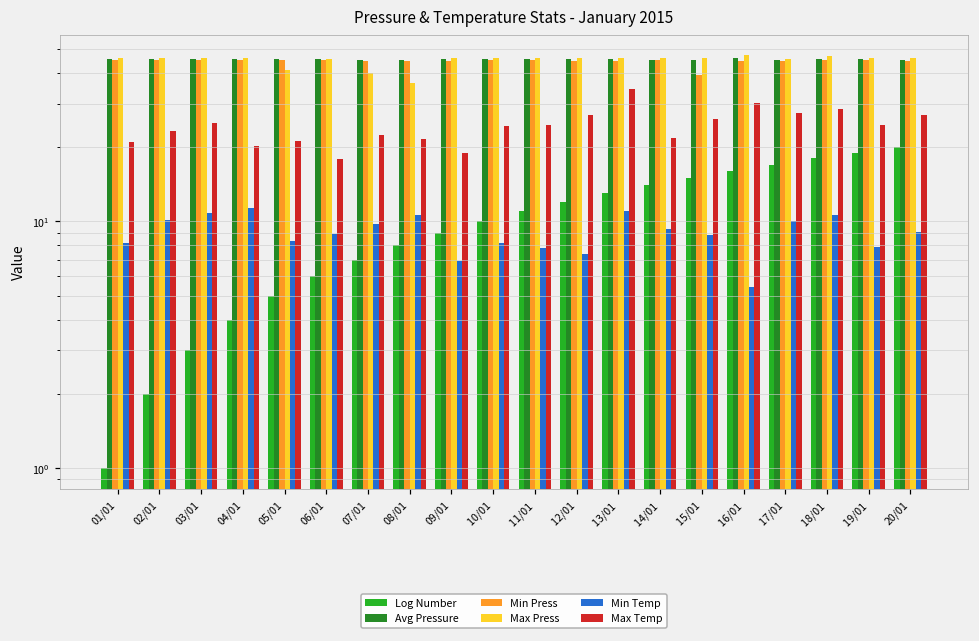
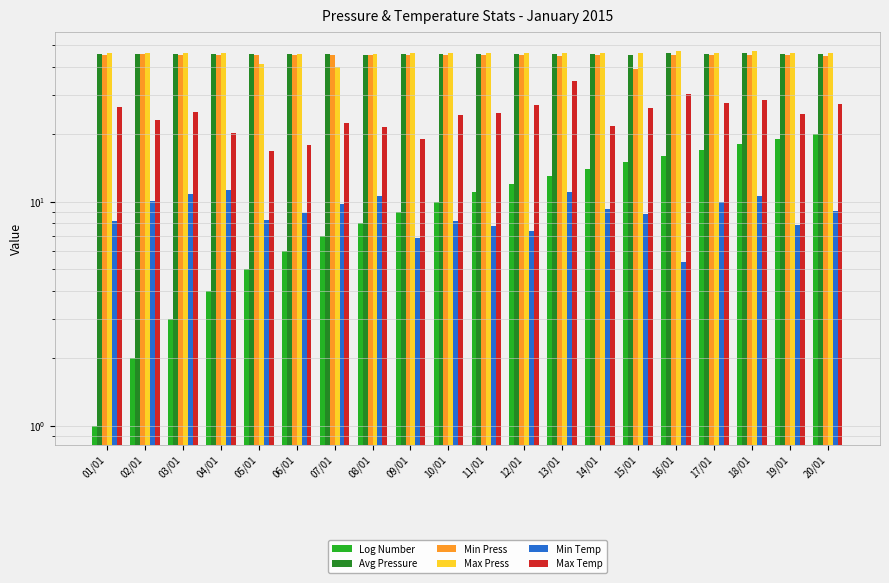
Max Temp, 01/01: 21 -> 27
Max Temp, 05/01: 21 -> 17
Max Press, 08/01: 36 -> 46
